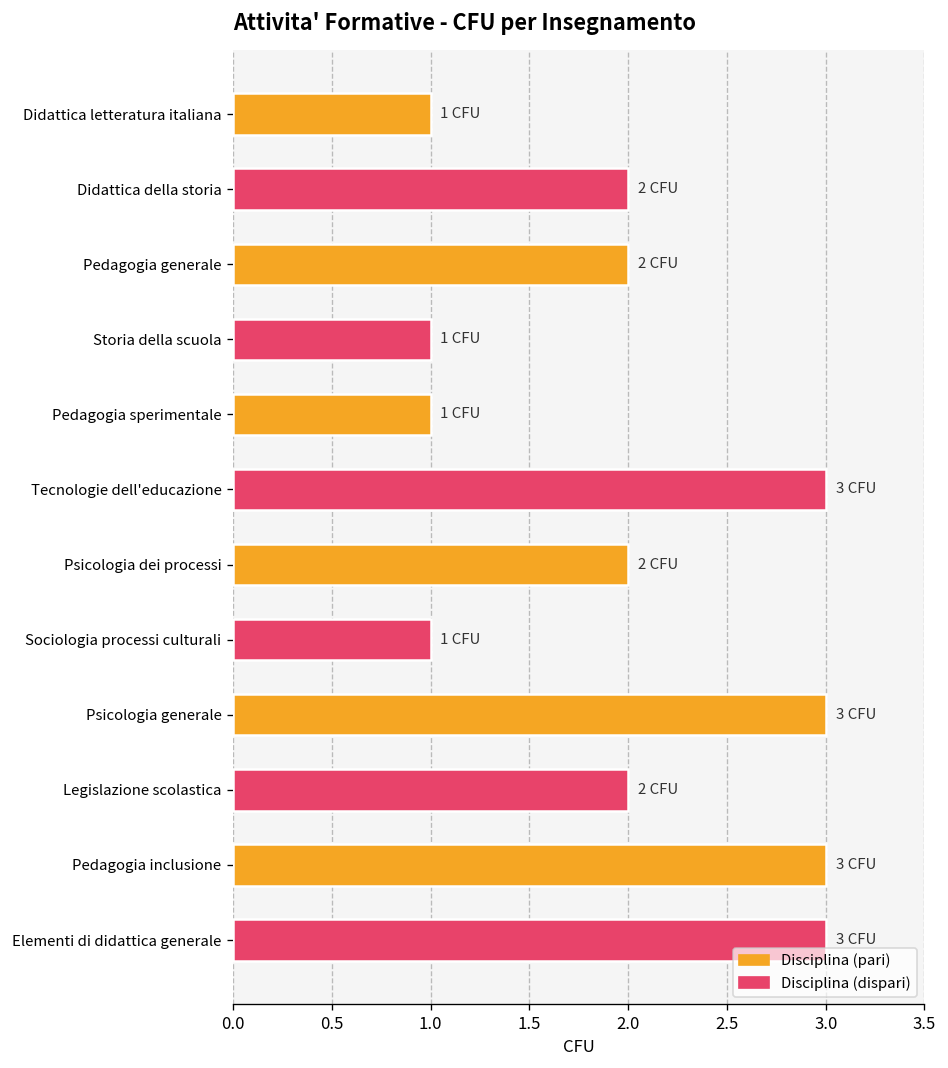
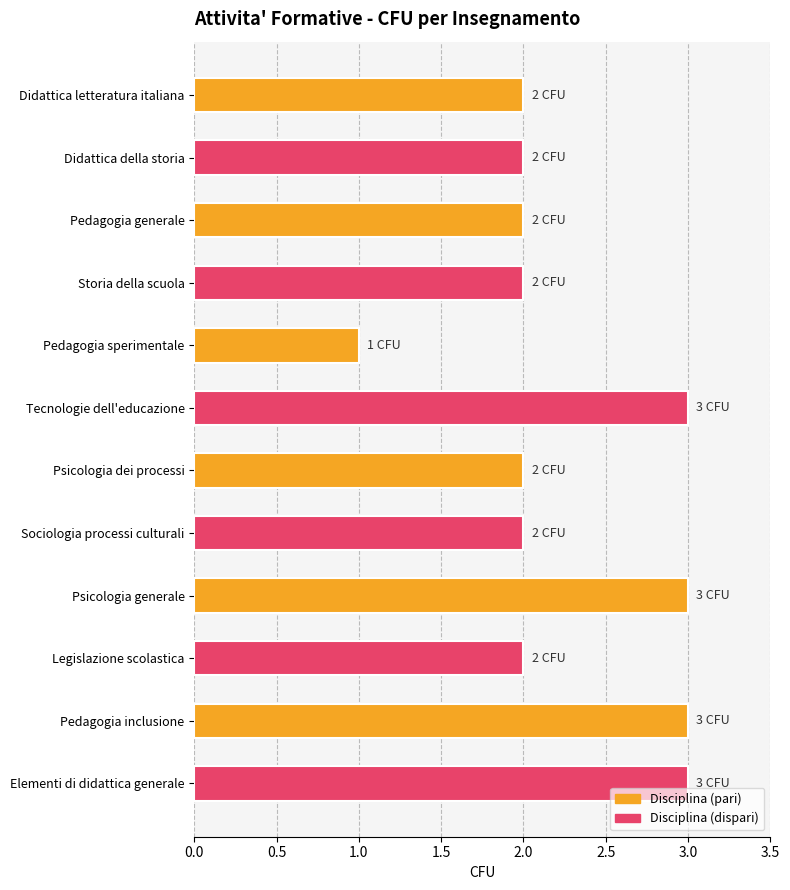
Didattica letteratura italiana: 1 -> 2
Storia della scuola: 1 -> 2
Sociologia processi culturali: 1 -> 2
